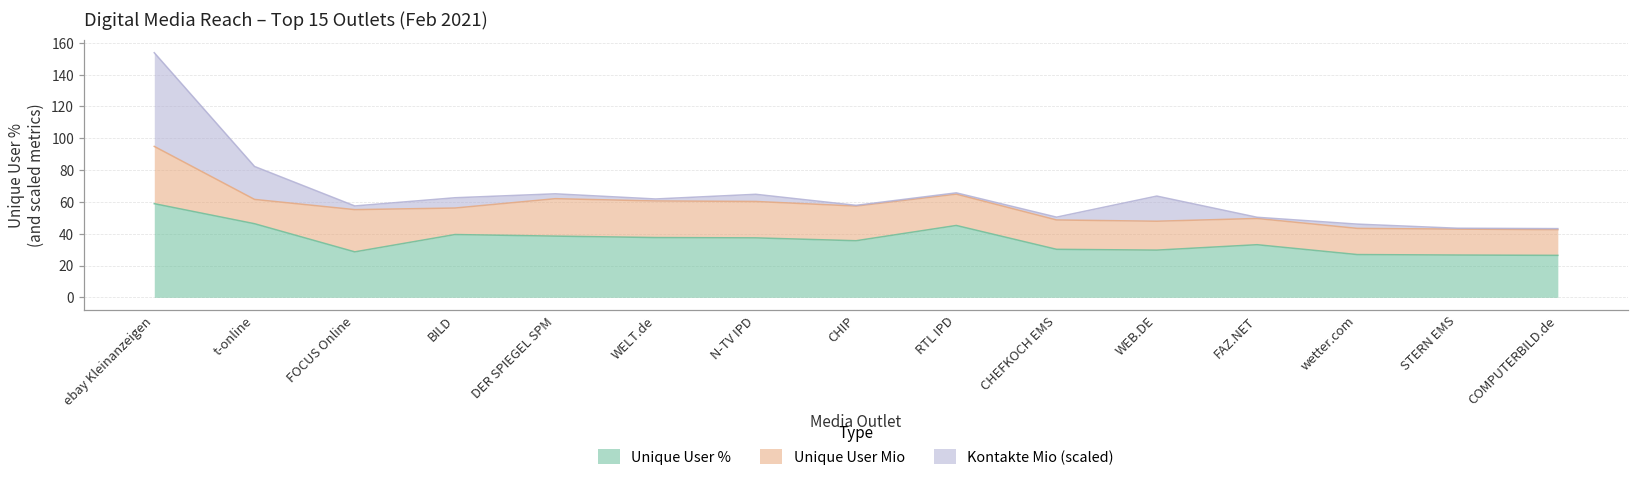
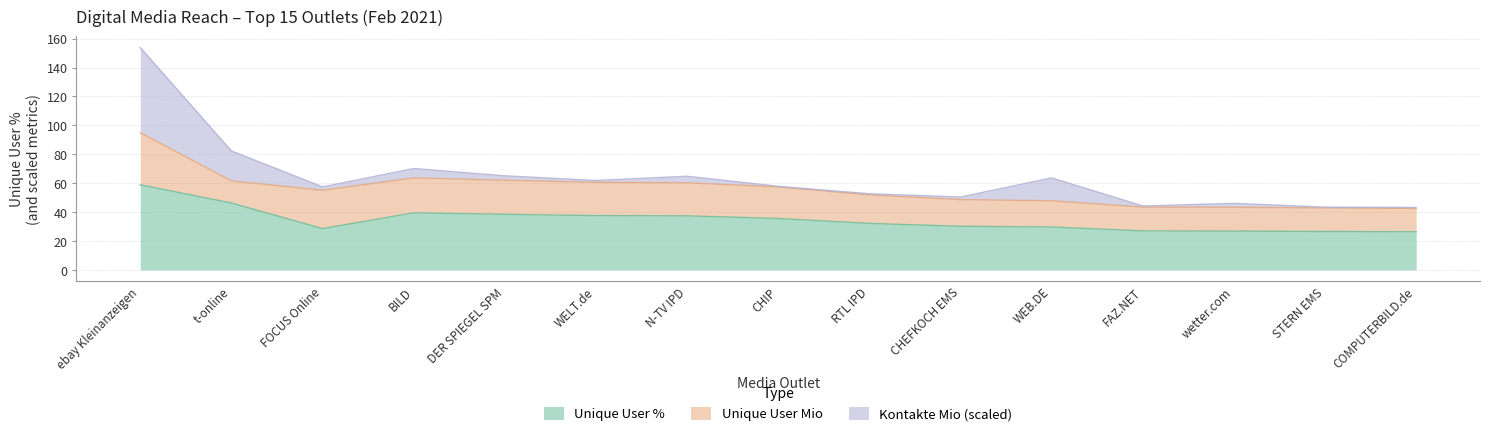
Unique User Mio, BILD: 17 -> 24
Unique User %, RTL IPD: 45 -> 32
Unique User %, FAZ.NET: 33 -> 27
